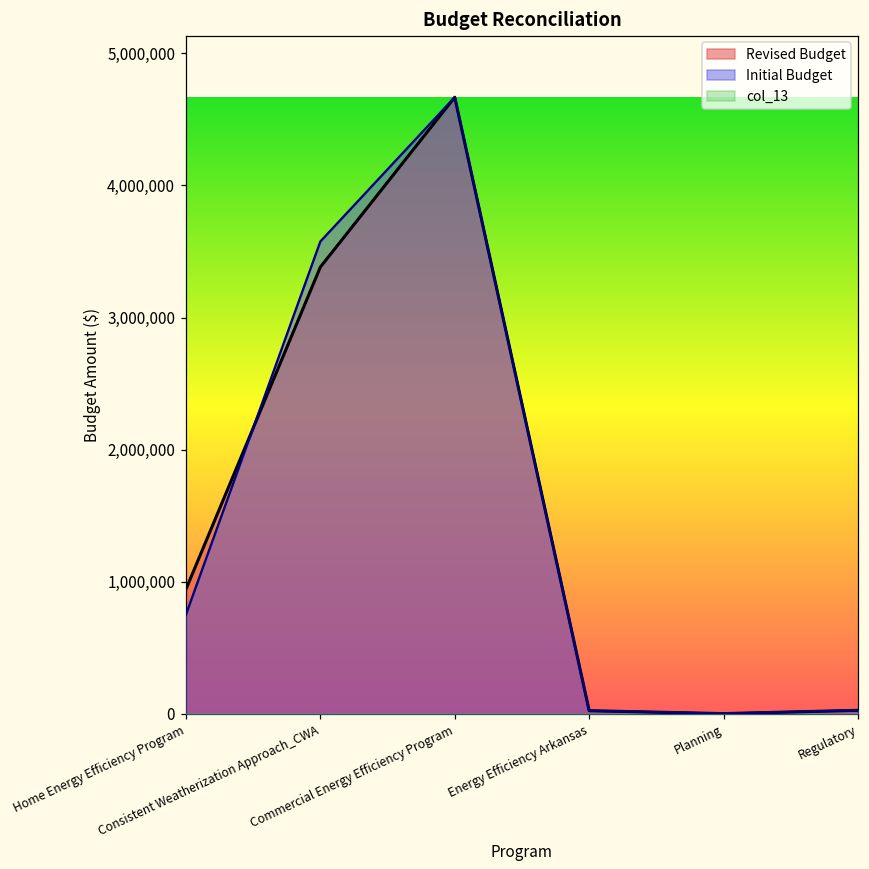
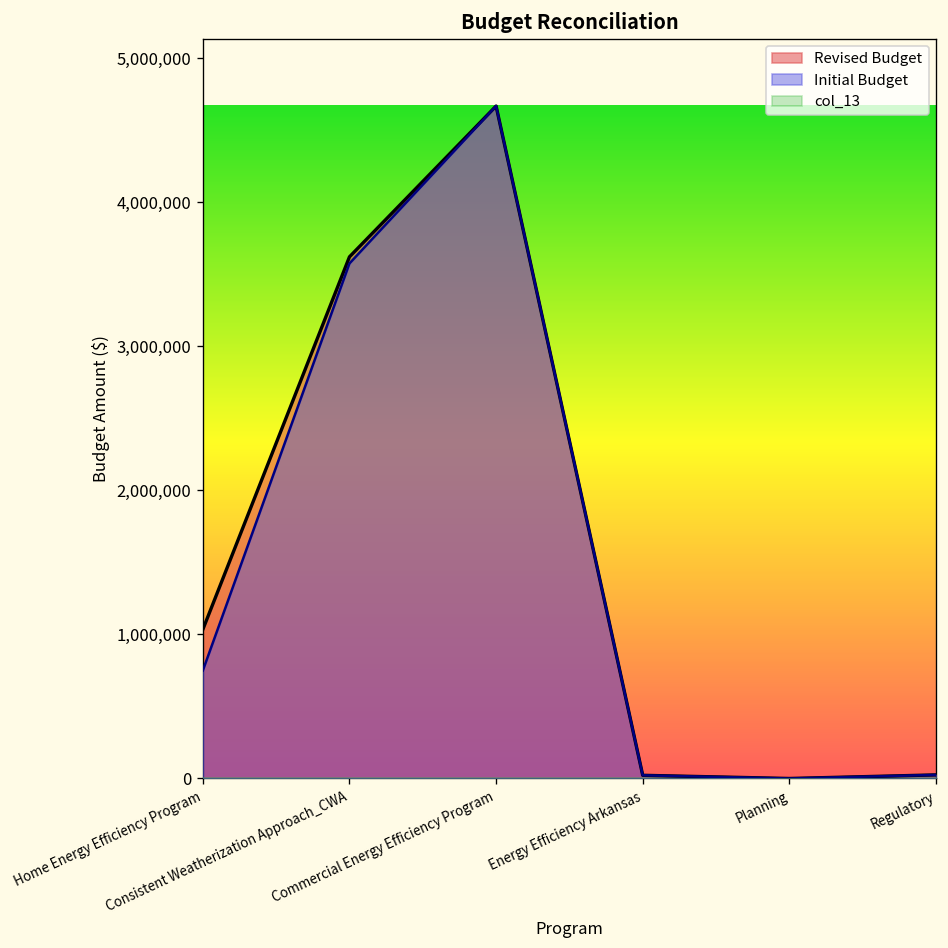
Revised Budget, Home Energy Efficiency Program: 940,000 -> 1,030,000
Revised Budget, Consistent Weatherization Approach_CWA: 3,380,000 -> 3,620,000
